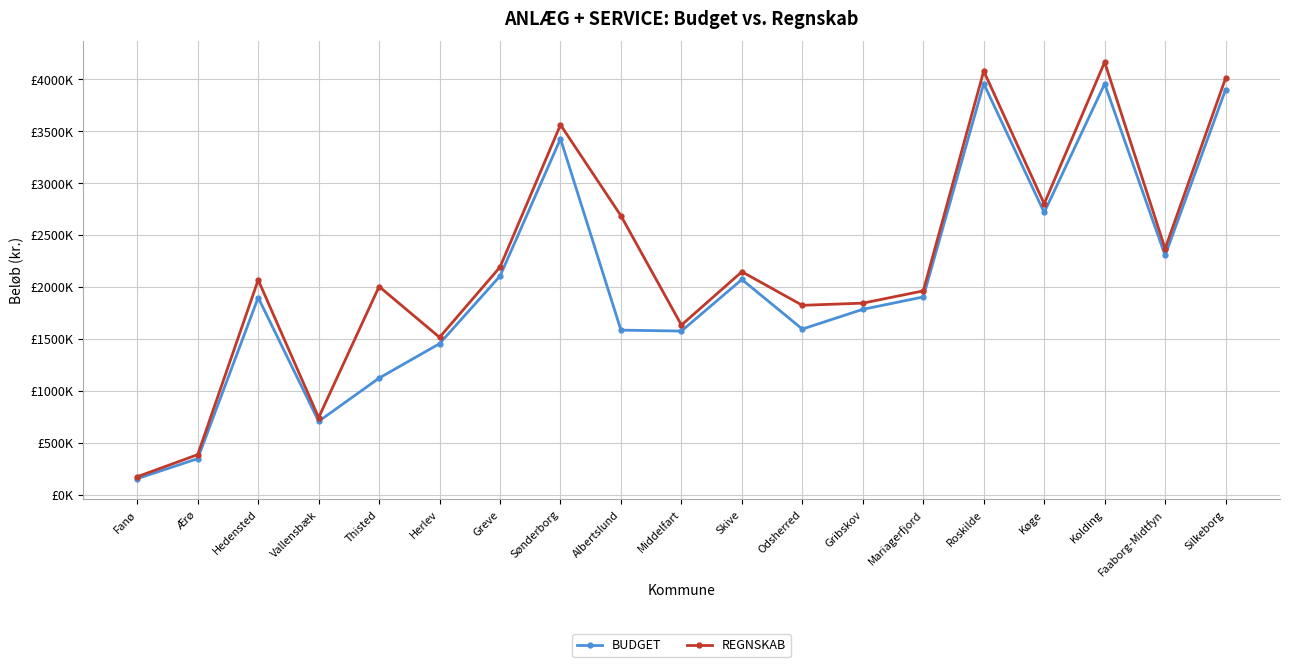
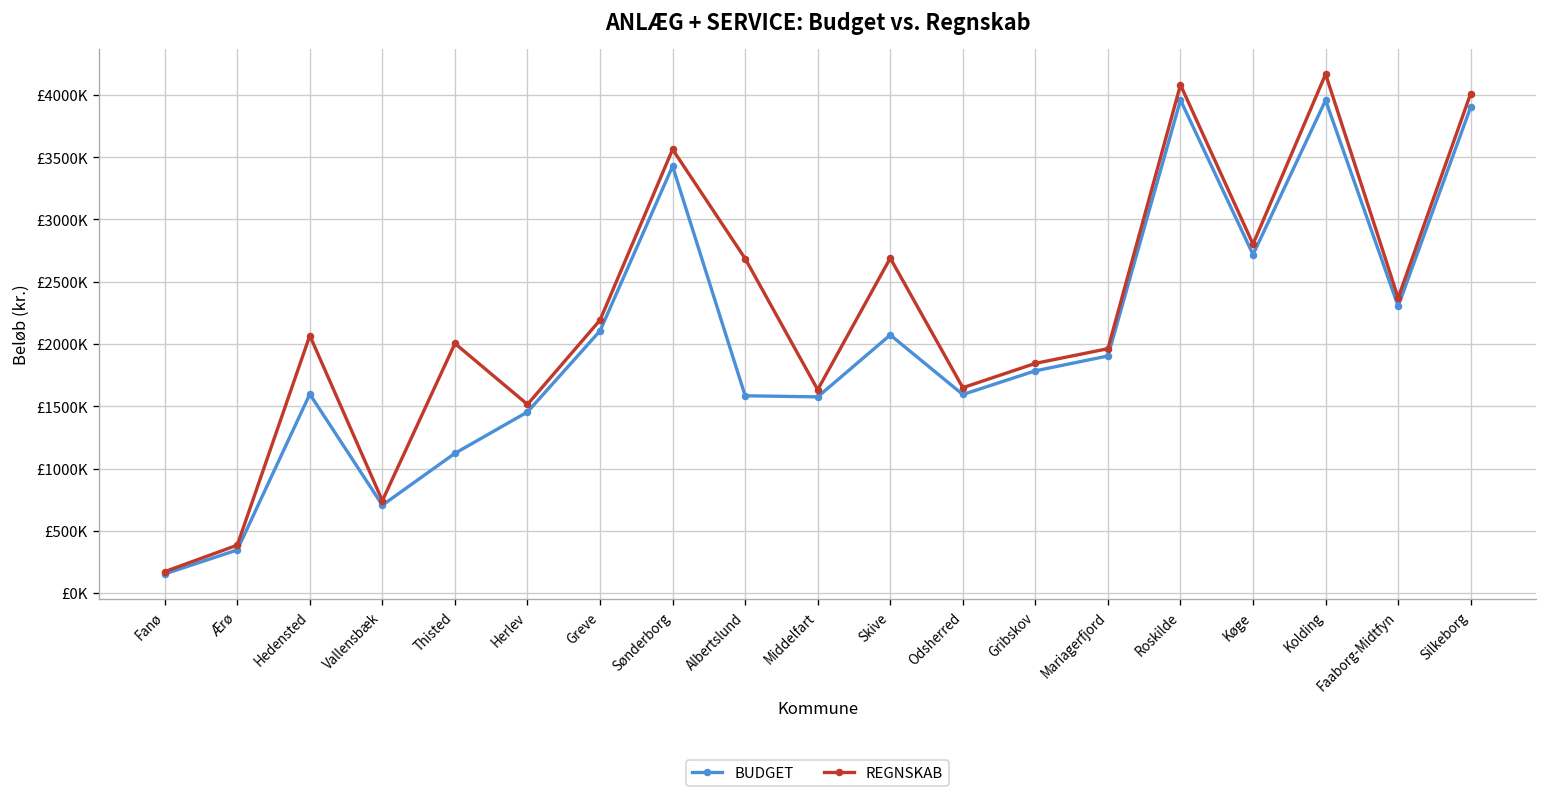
BUDGET, Hedensted: £1900000 -> £1600000
REGNSKAB, Skive: £2150000 -> £2690000
REGNSKAB, Odsherred: £1820000 -> £1650000
